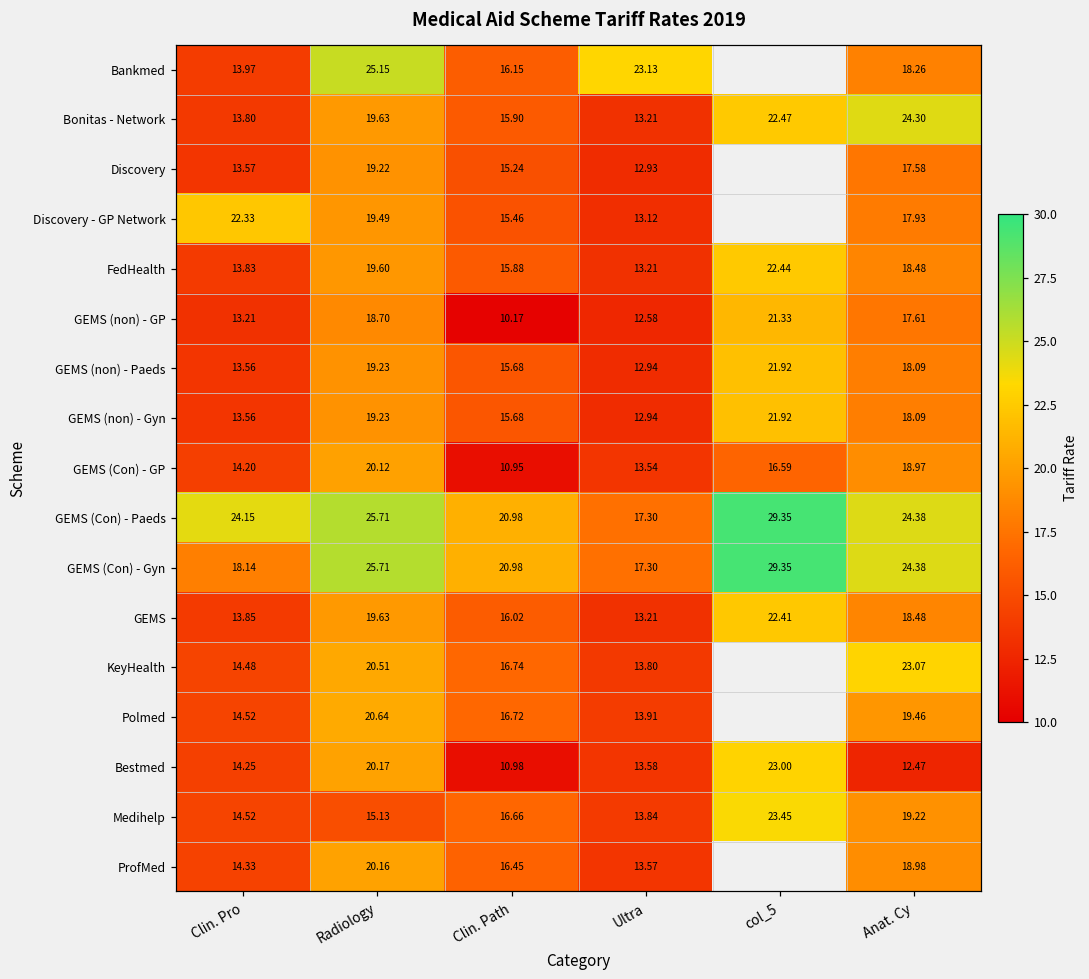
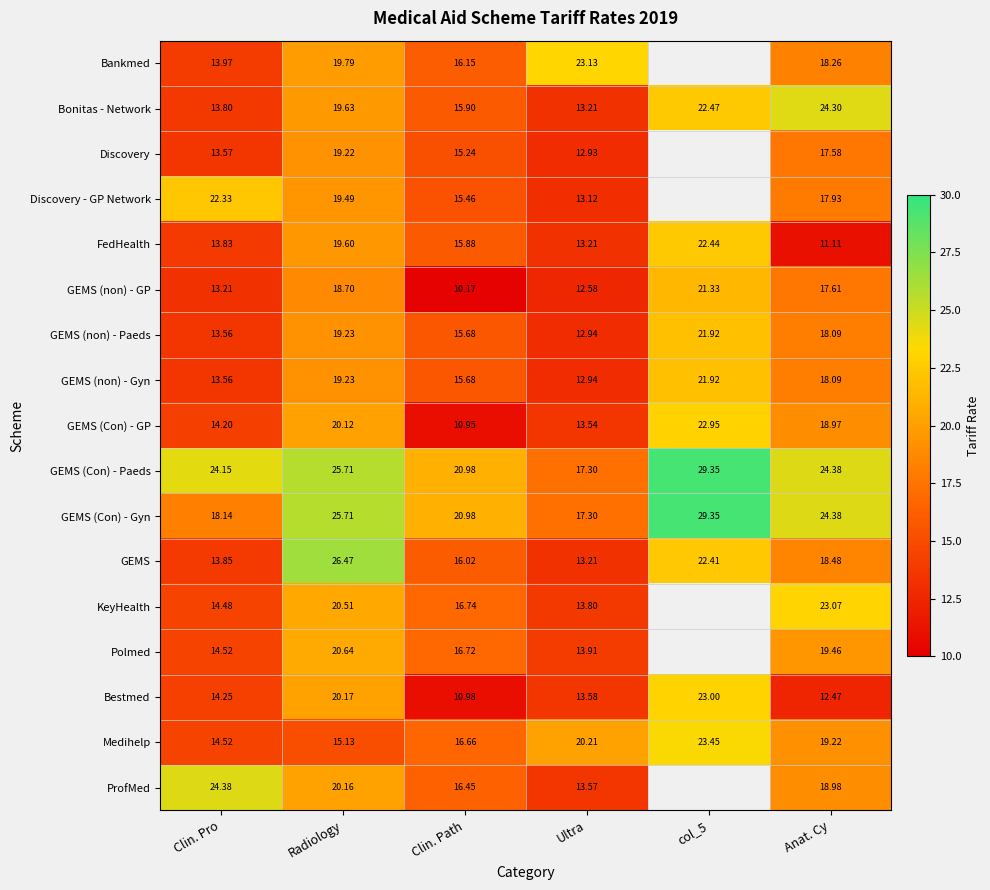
Bankmed, Radiology: 25.15 -> 19.79
FedHealth, Anat. Cy: 18.48 -> 11.11
GEMS (Con) - GP, col_5: 16.59 -> 22.95
GEMS, Radiology: 19.63 -> 26.47
Medihelp, Ultra: 13.84 -> 20.21
ProfMed, Clin. Pro: 14.33 -> 24.38
